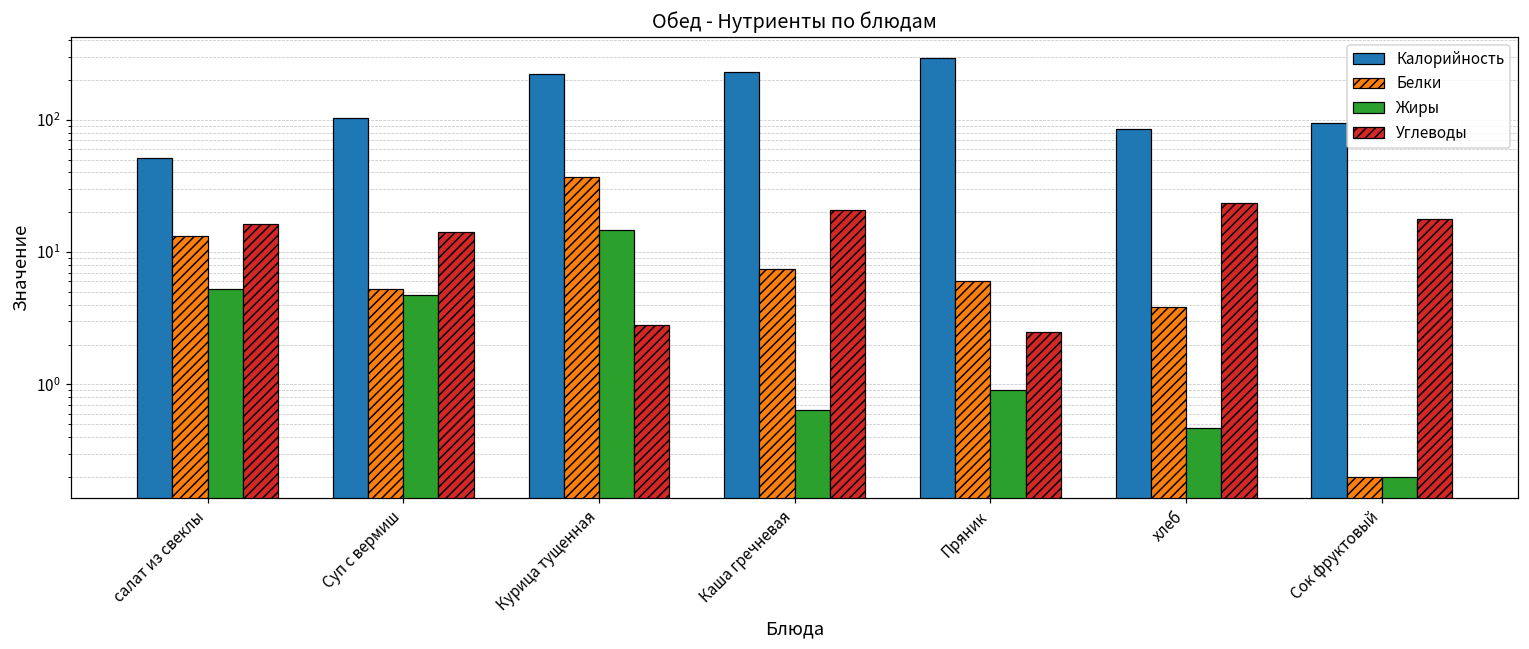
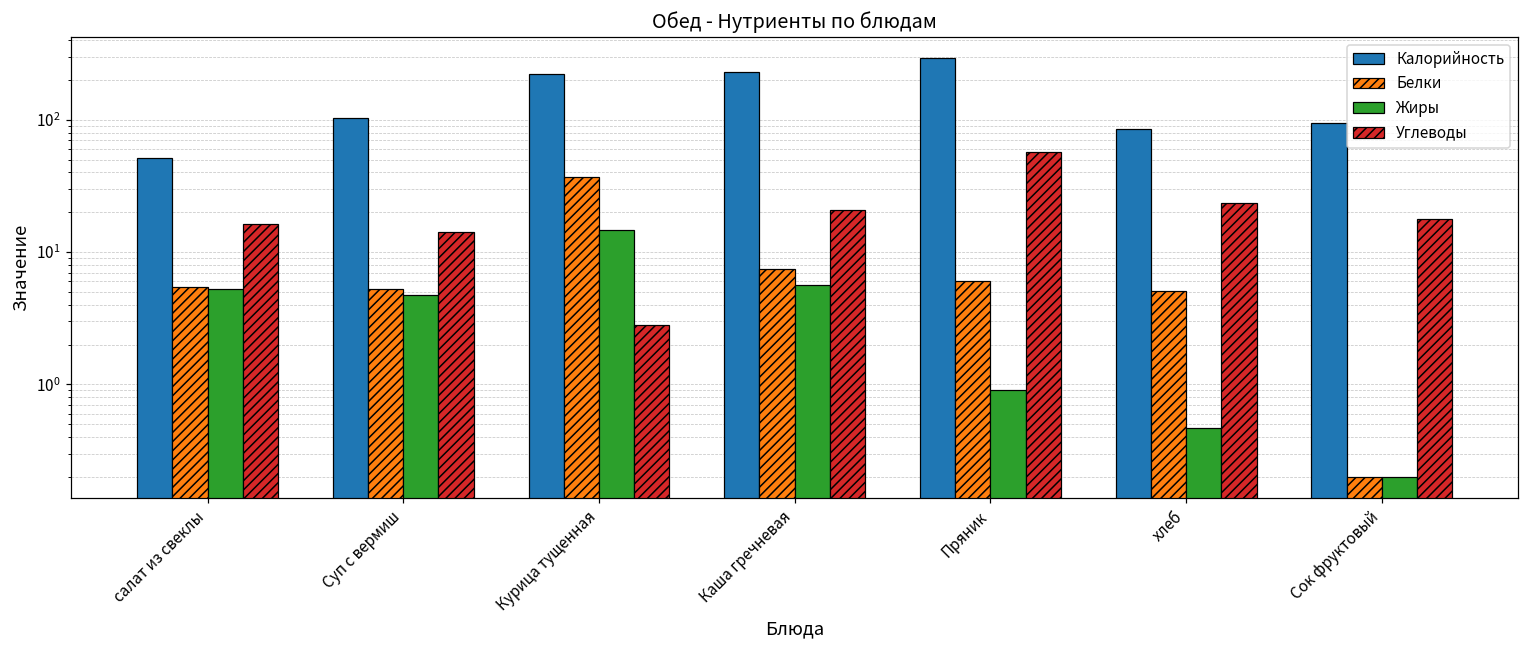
Белки, салат из свеклы: 13 -> 5
Жиры, Каша гречневая: 0.6 -> 6
Углеводы, Пряник: 2.5 -> 60
Белки, хлеб: 3.8 -> 5.0
